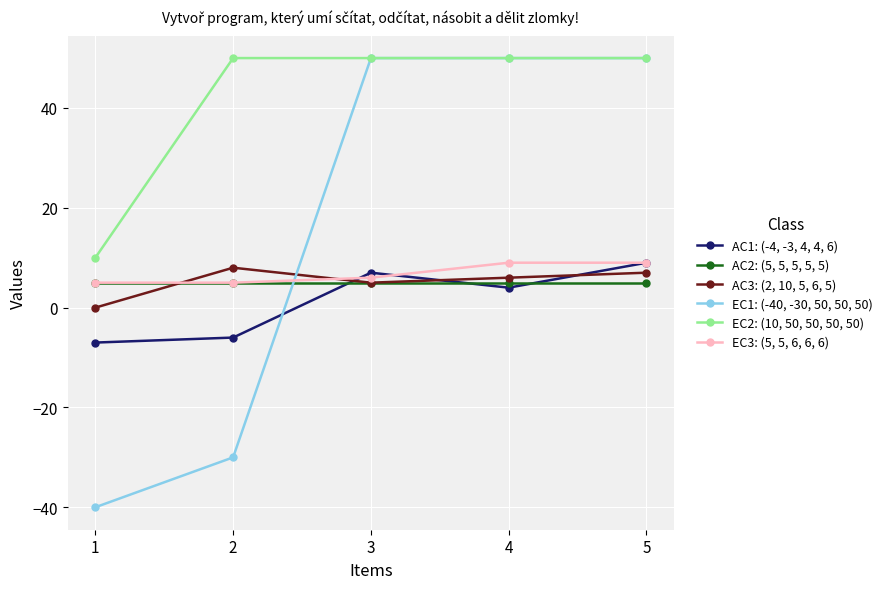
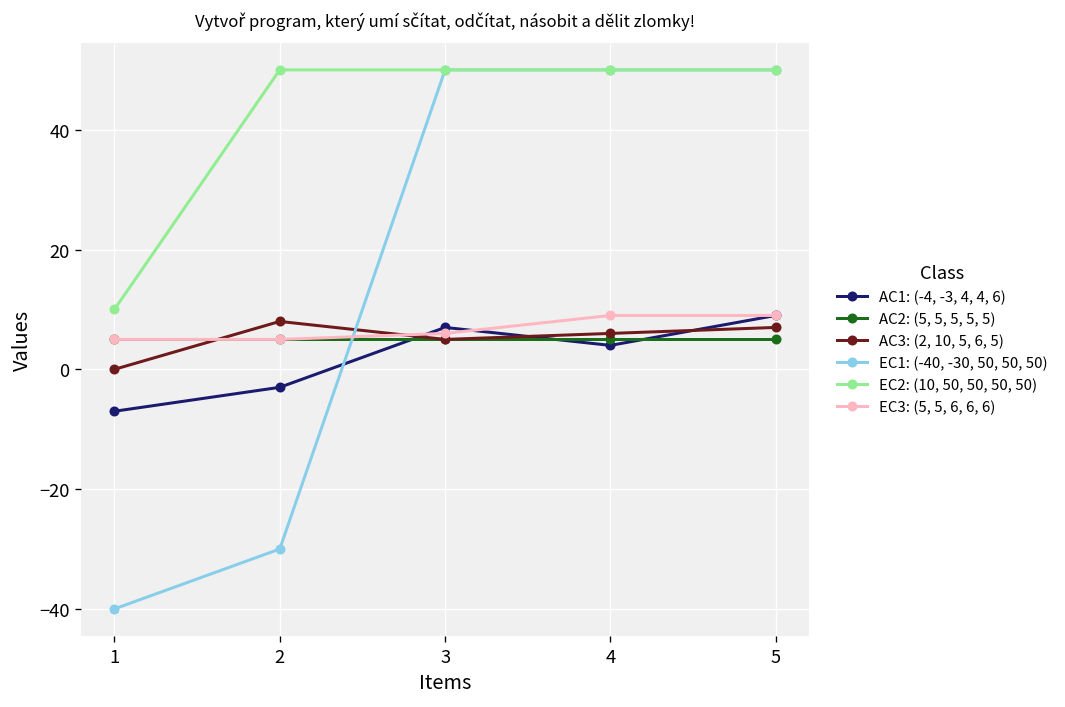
AC1: (-4, -3, 4, 4, 6), 2: -6 -> -3
